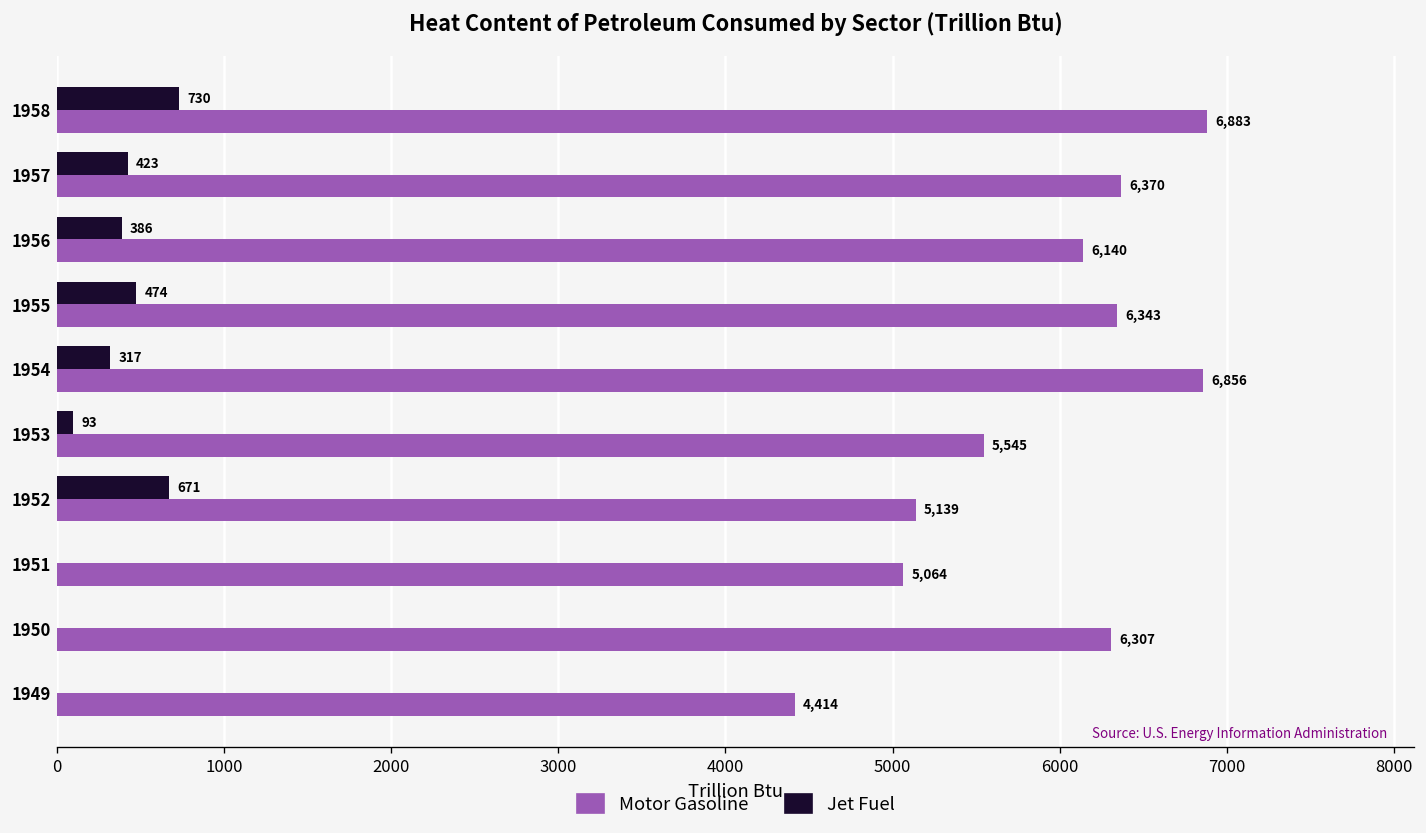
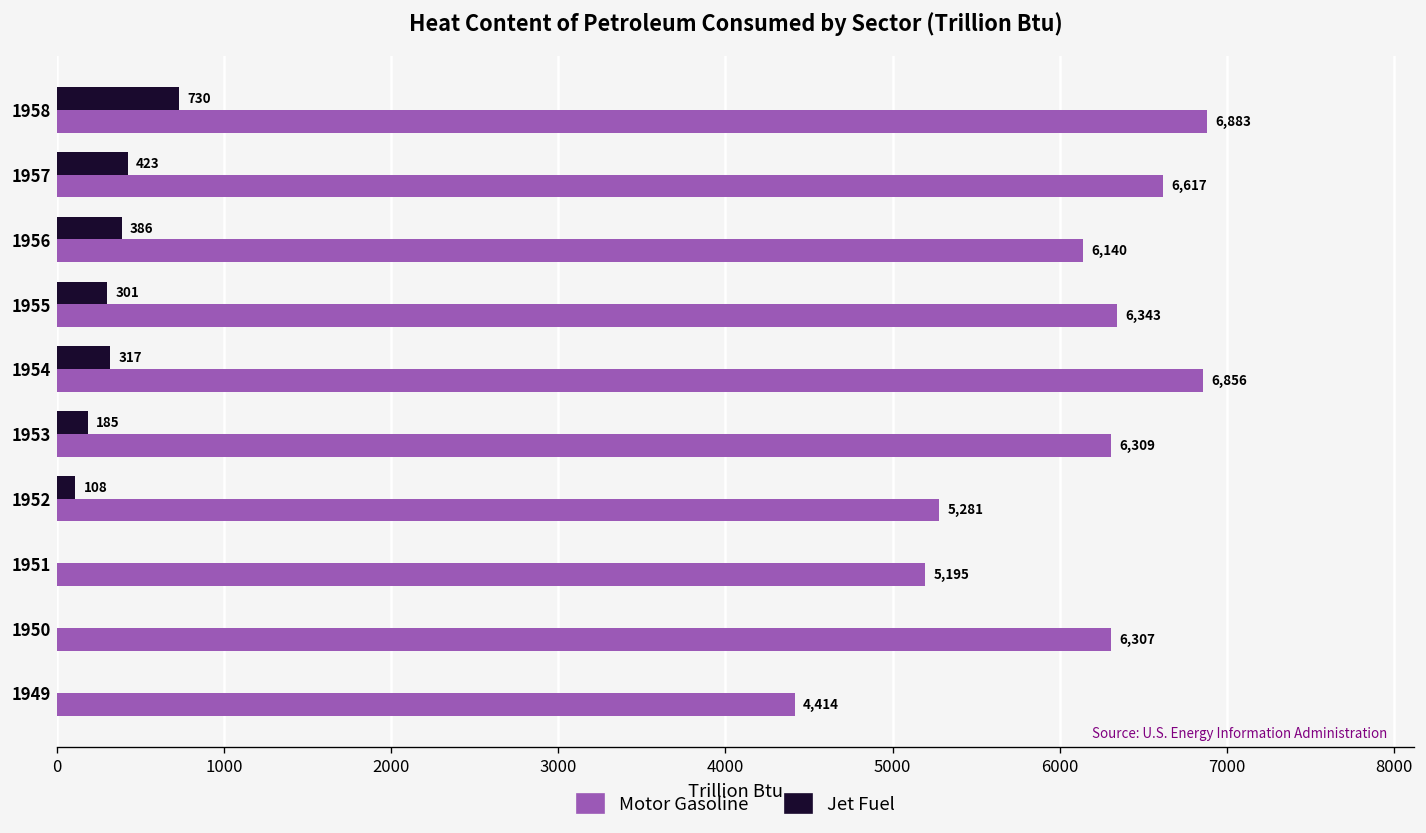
Motor Gasoline, 1957: 6,370 -> 6,617
Jet Fuel, 1955: 474 -> 301
Jet Fuel, 1953: 93 -> 185
Motor Gasoline, 1953: 5,545 -> 6,309
Jet Fuel, 1952: 671 -> 108
Motor Gasoline, 1952: 5,139 -> 5,281
Motor Gasoline, 1951: 5,064 -> 5,195
